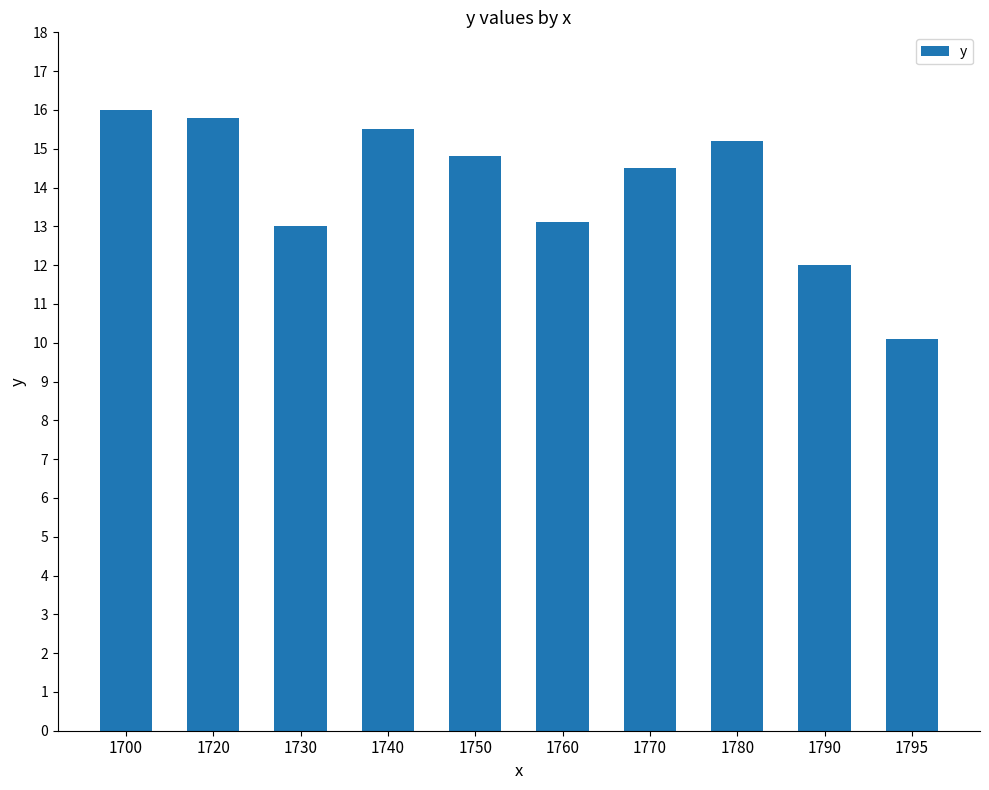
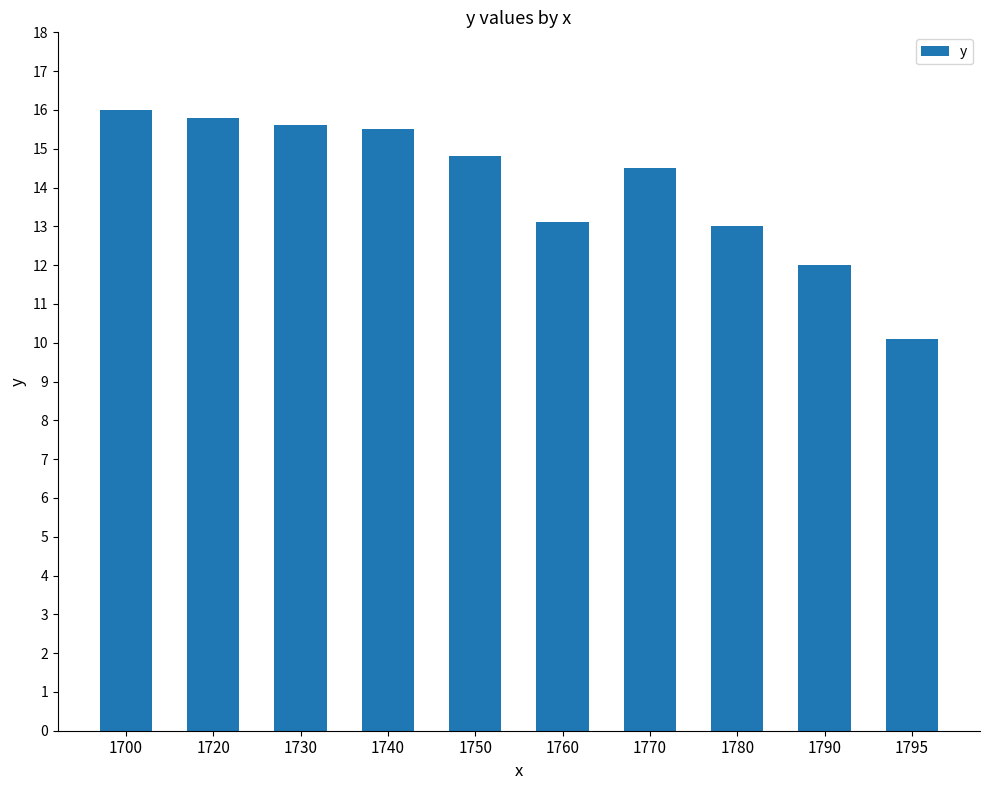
1730: 13.0 -> 15.6
1780: 15.2 -> 13.0
